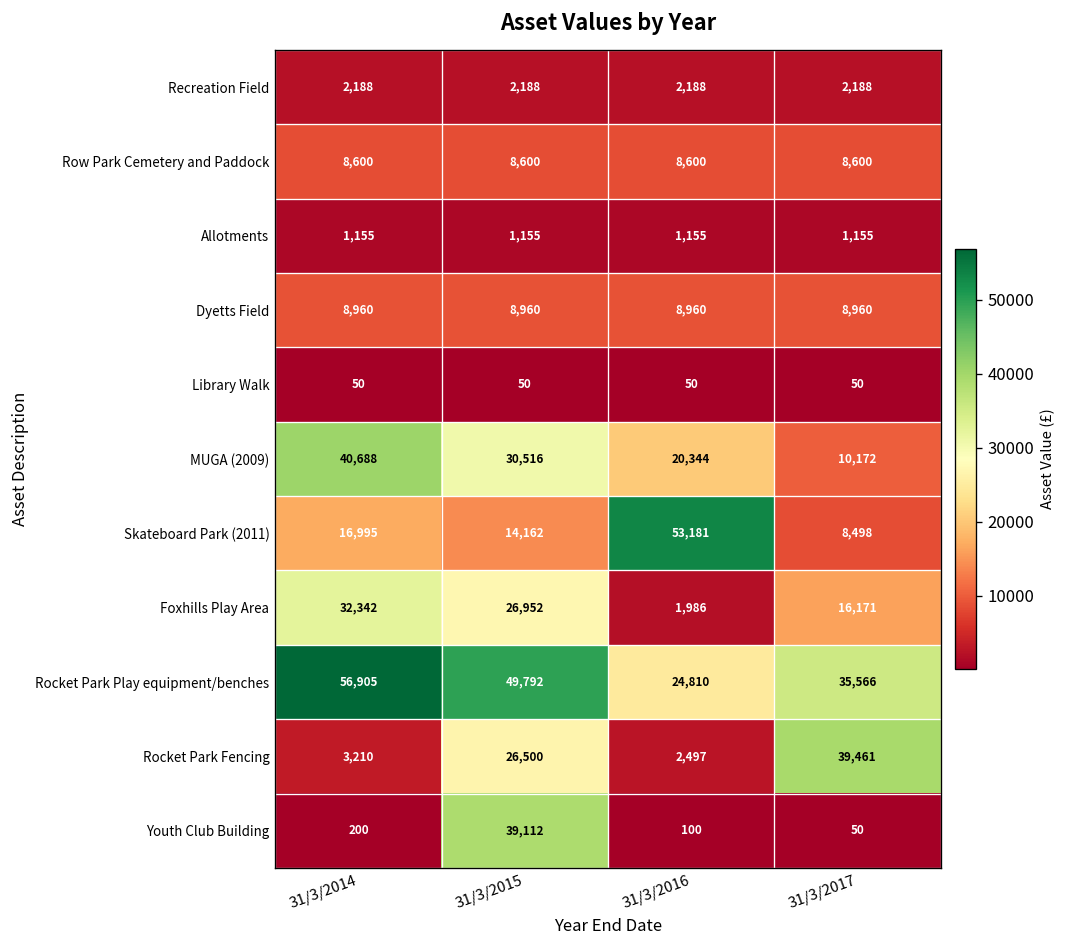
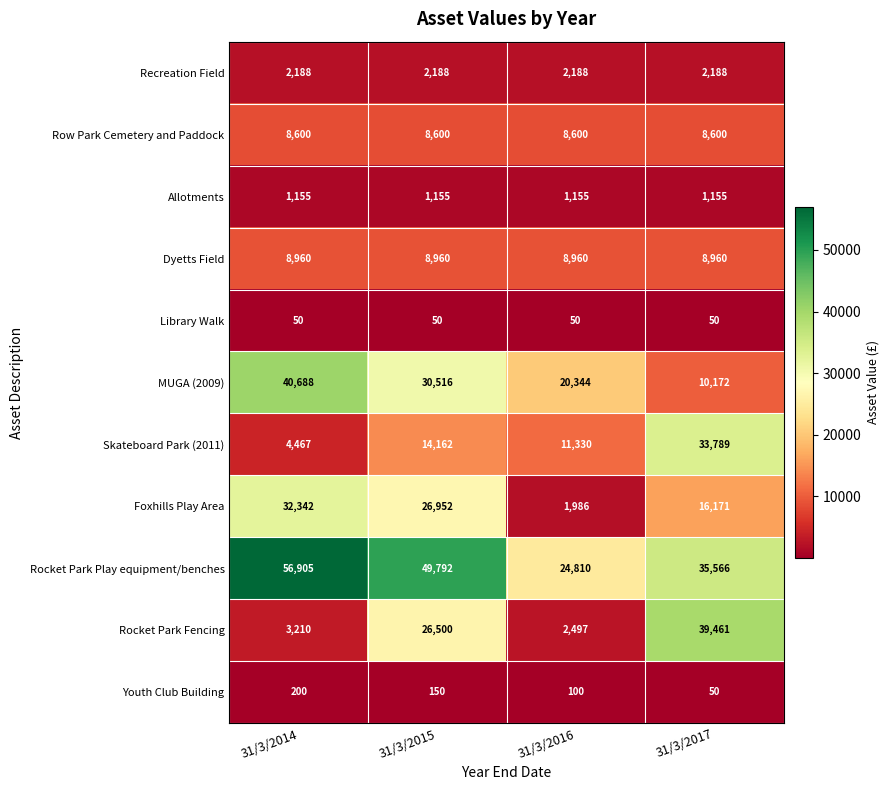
Skateboard Park (2011), 31/3/2014: 16,995 -> 4,467
Skateboard Park (2011), 31/3/2016: 53,181 -> 11,330
Skateboard Park (2011), 31/3/2017: 8,498 -> 33,789
Youth Club Building, 31/3/2015: 39,112 -> 150
